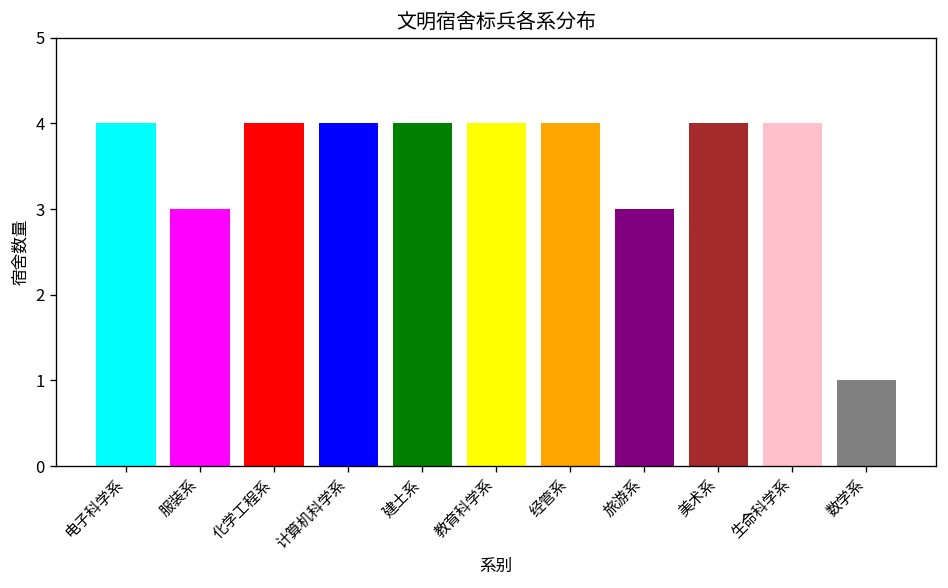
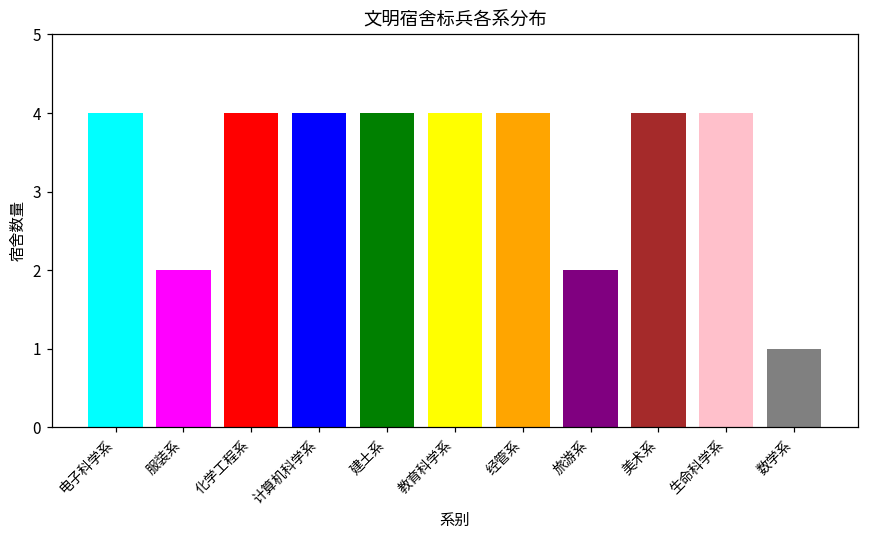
服装系: 3 -> 2
旅游系: 3 -> 2
